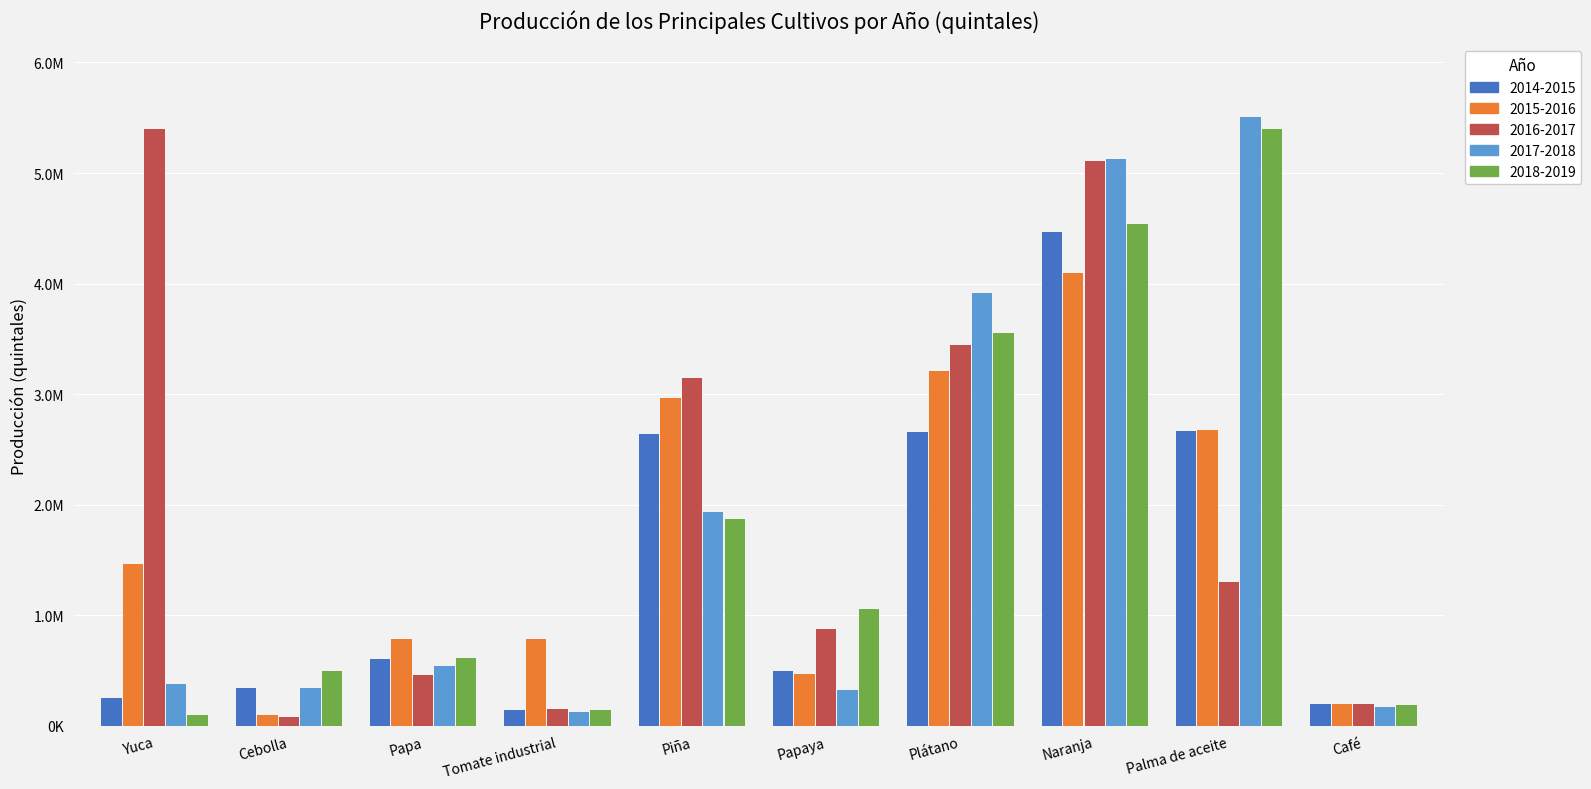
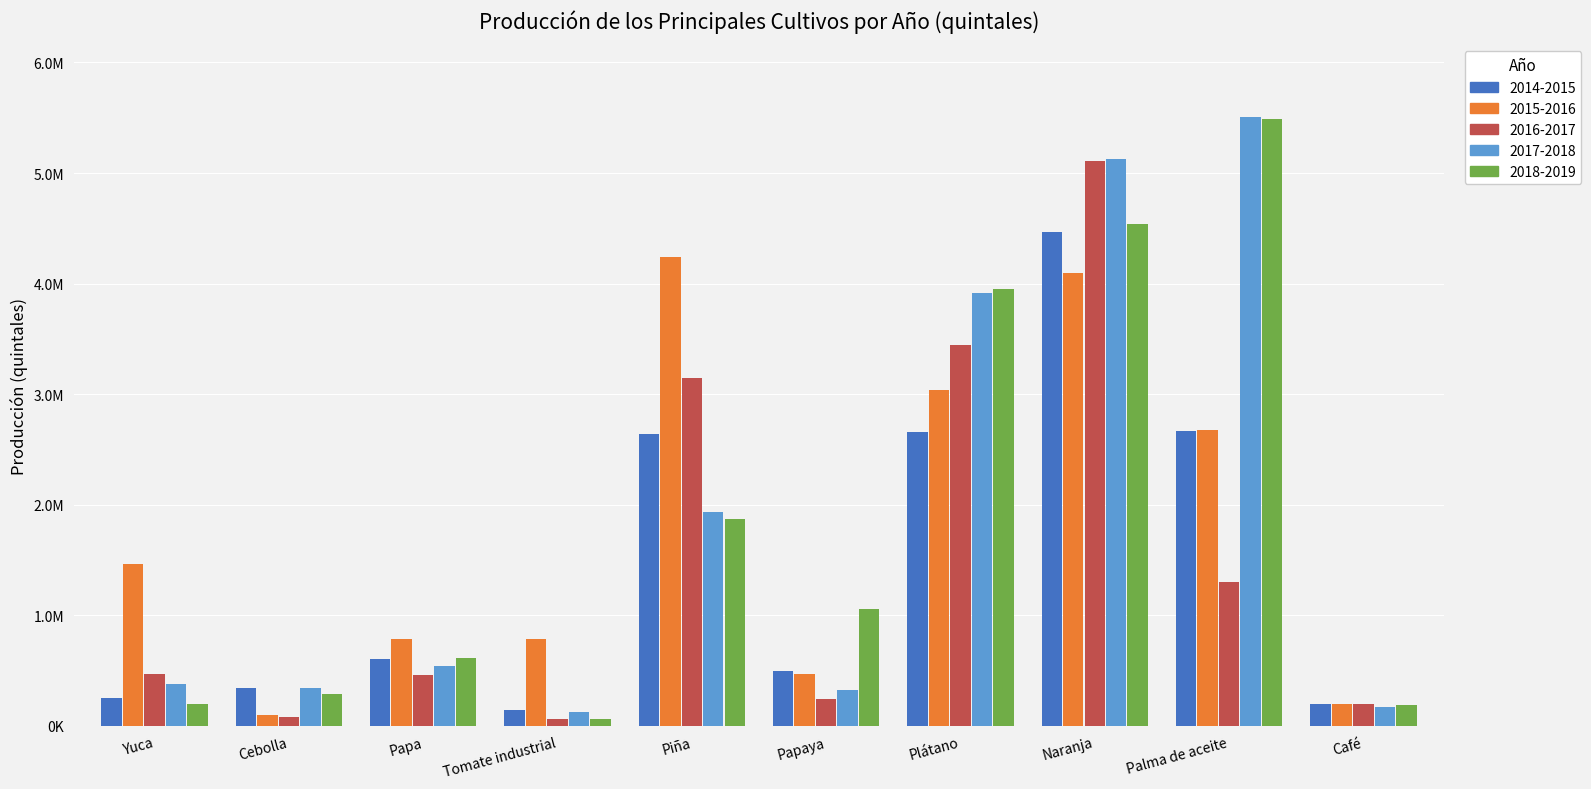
2016-2017, Yuca: 5400000 -> 470000
2018-2019, Yuca: 90000 -> 190000
2018-2019, Cebolla: 500000 -> 290000
2016-2017, Tomate industrial: 150000 -> 60000
2018-2019, Tomate industrial: 140000 -> 60000
2015-2016, Piña: 2970000 -> 4240000
2016-2017, Papaya: 870000 -> 240000
2015-2016, Plátano: 3210000 -> 3040000
2018-2019, Plátano: 3550000 -> 3950000
2018-2019, Palma de aceite: 5400000 -> 5490000
